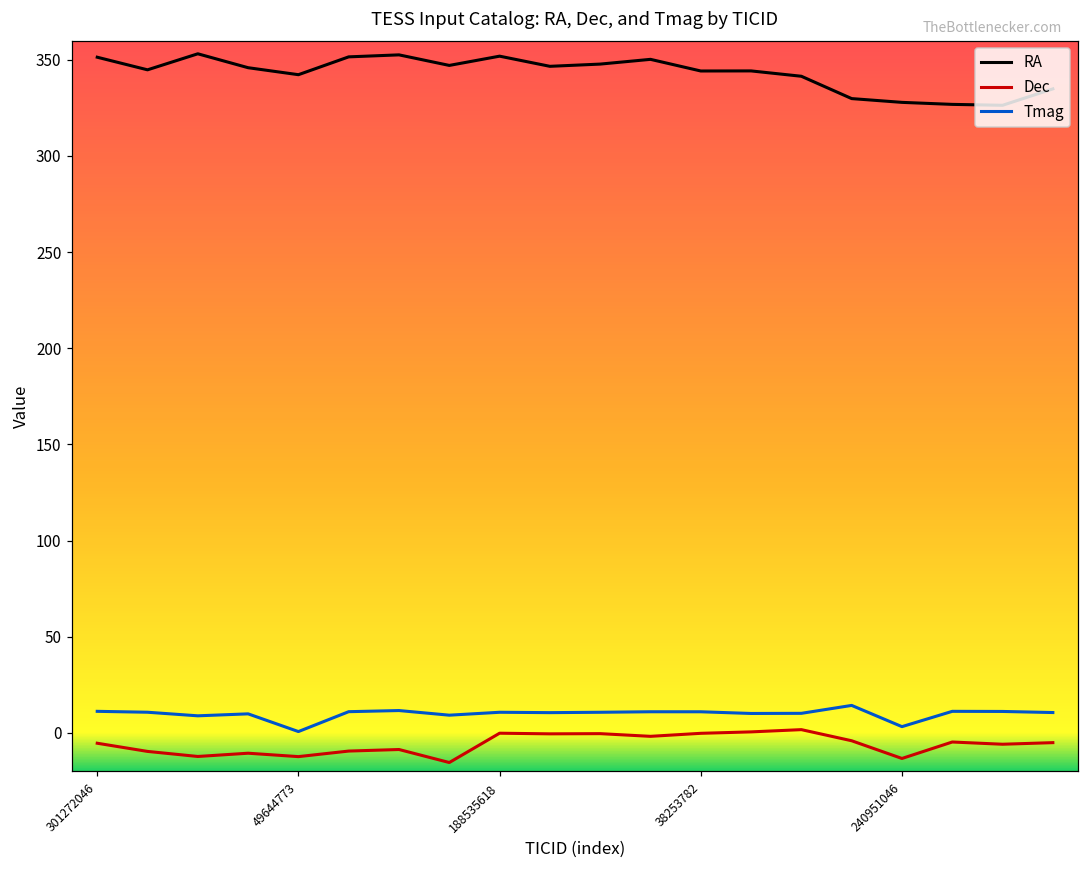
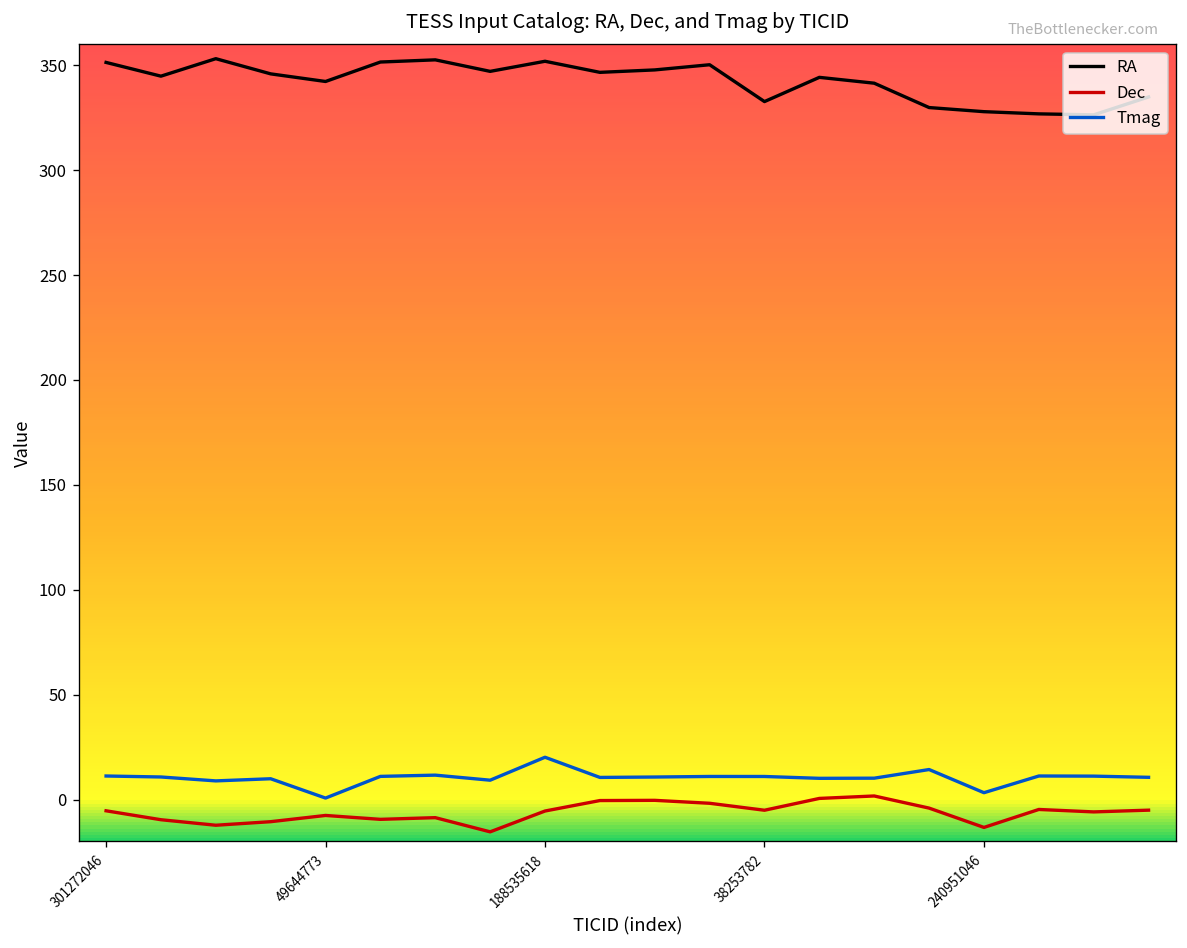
Dec, 49644773: -12 -> -8
Dec, 188535618: 0 -> -5
Tmag, 188535618: 11 -> 20
RA, 38253782: 344 -> 333
Dec, 38253782: 0 -> -5
